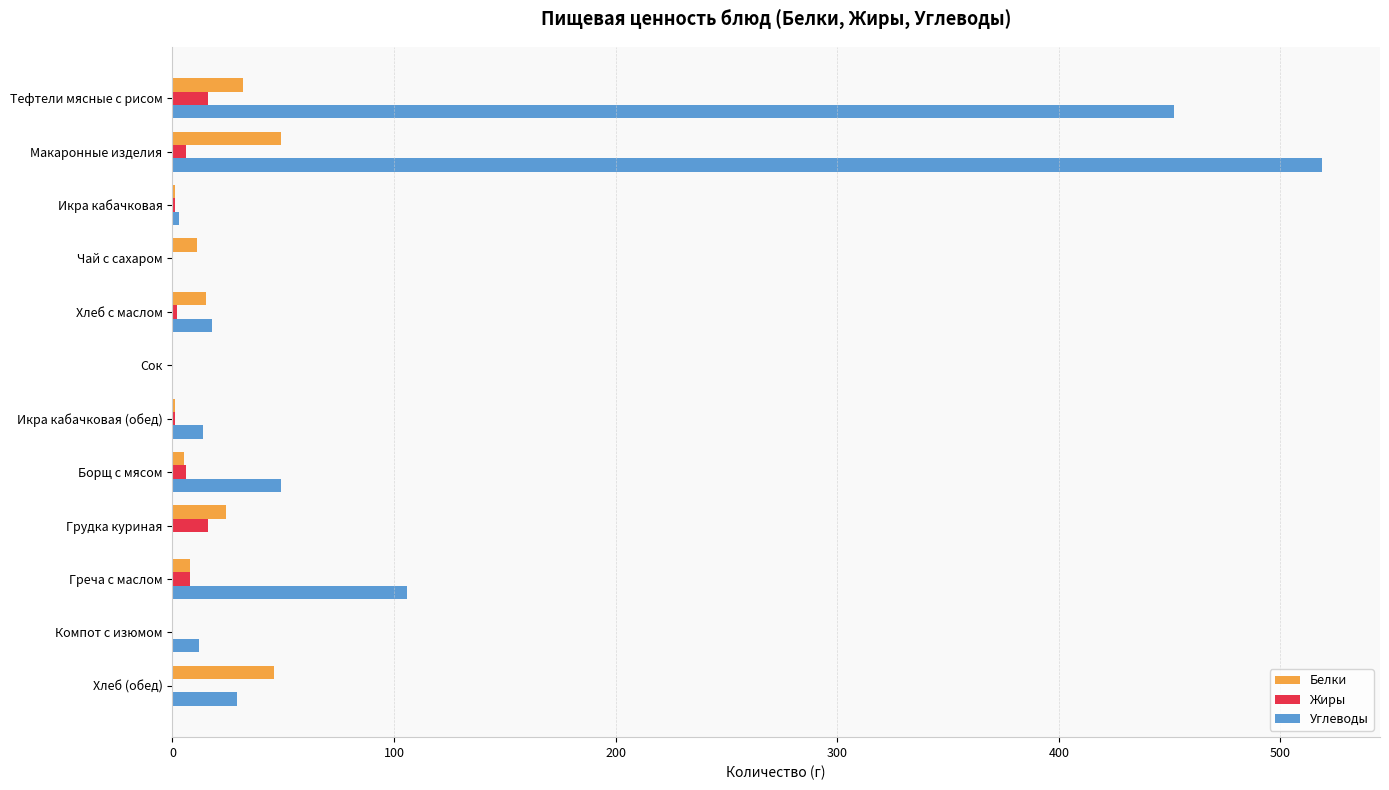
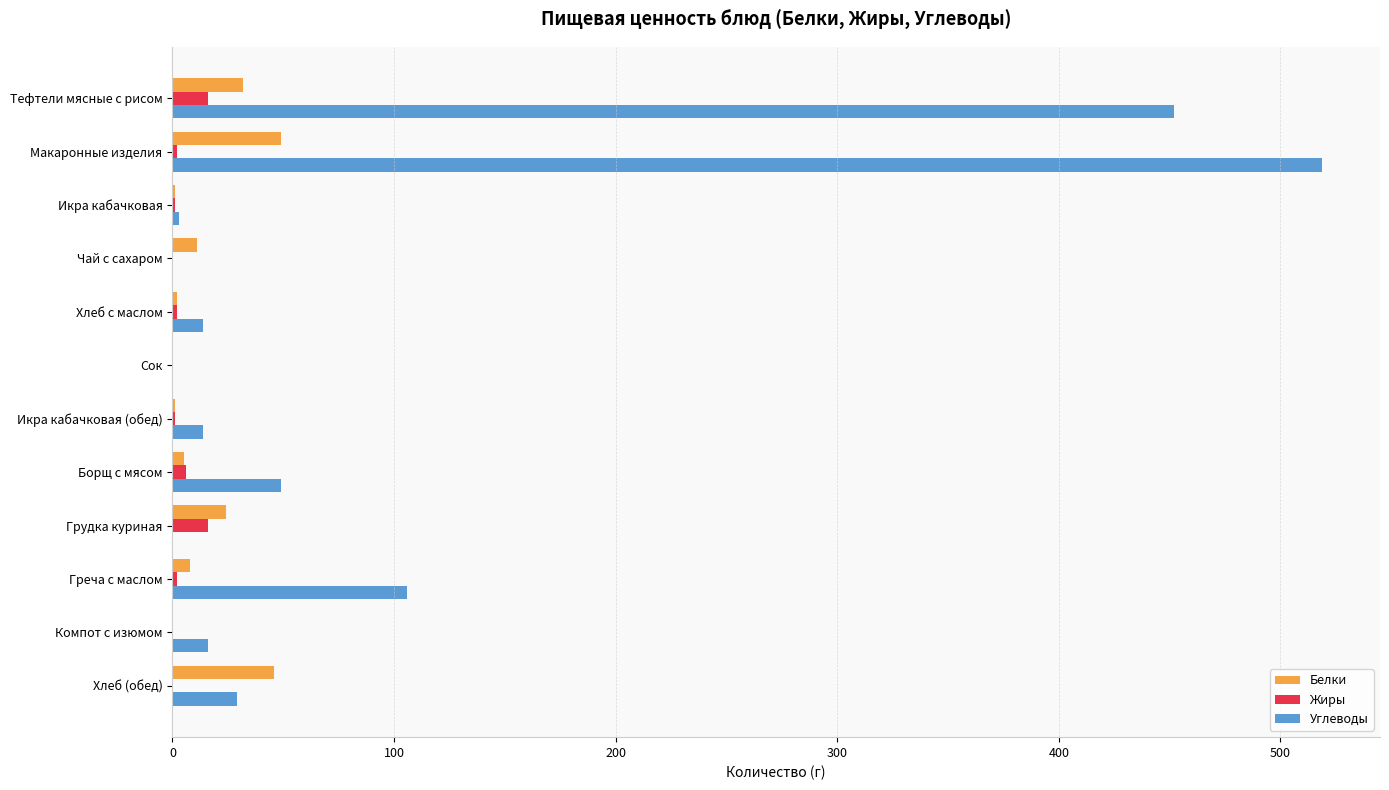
Жиры, Макаронные изделия: 6 -> 2
Белки, Хлеб с маслом: 15 -> 2
Углеводы, Хлеб с маслом: 18 -> 14
Жиры, Греча с маслом: 8 -> 2
Углеводы, Компот с изюмом: 12 -> 16
